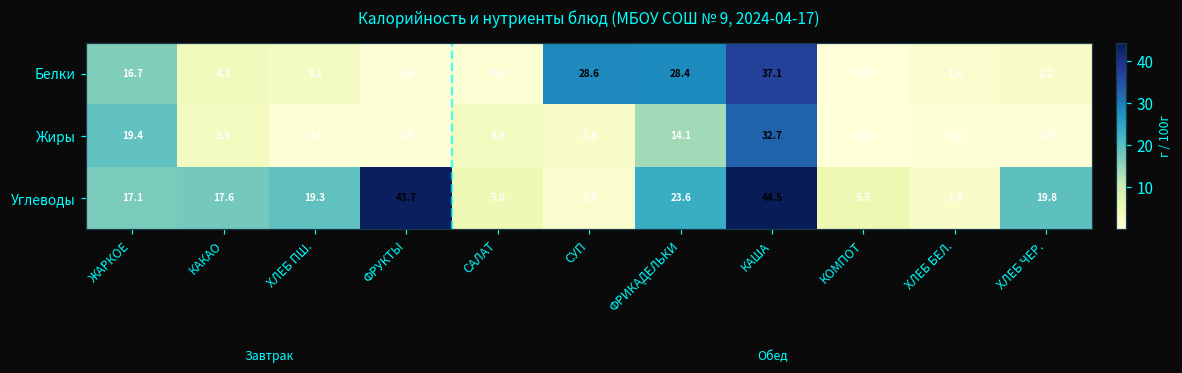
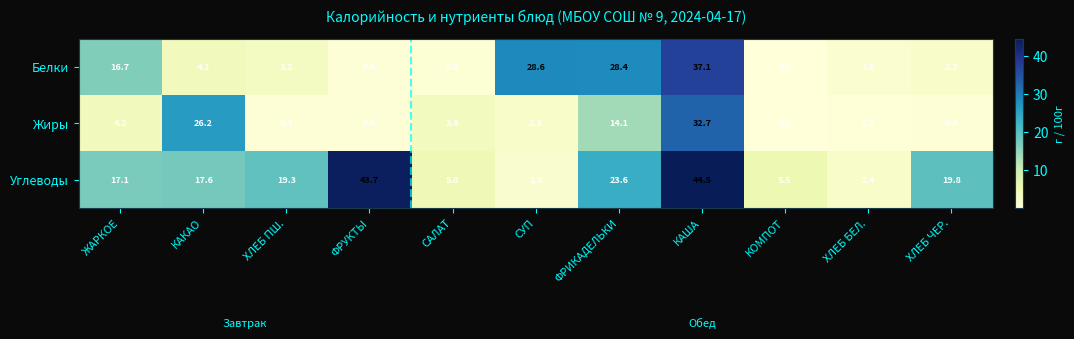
Жиры, ЖАРКОЕ: 19.4 -> 4.2
Жиры, КАКАО: 3.5 -> 26.2
